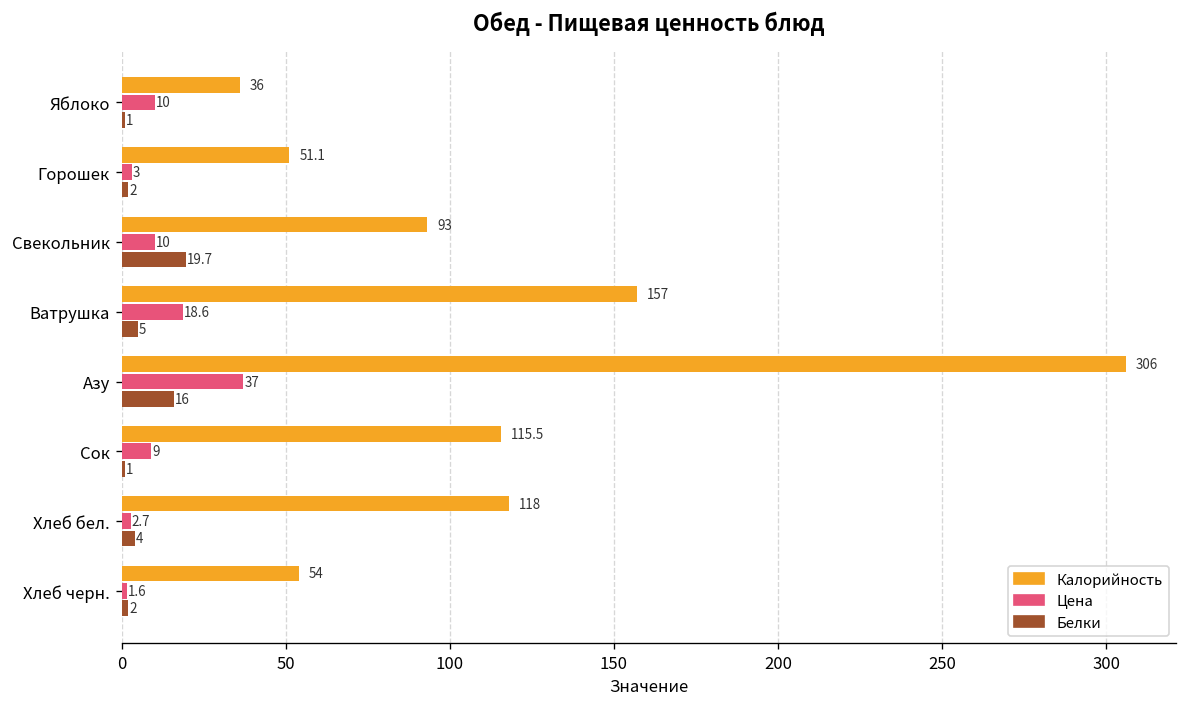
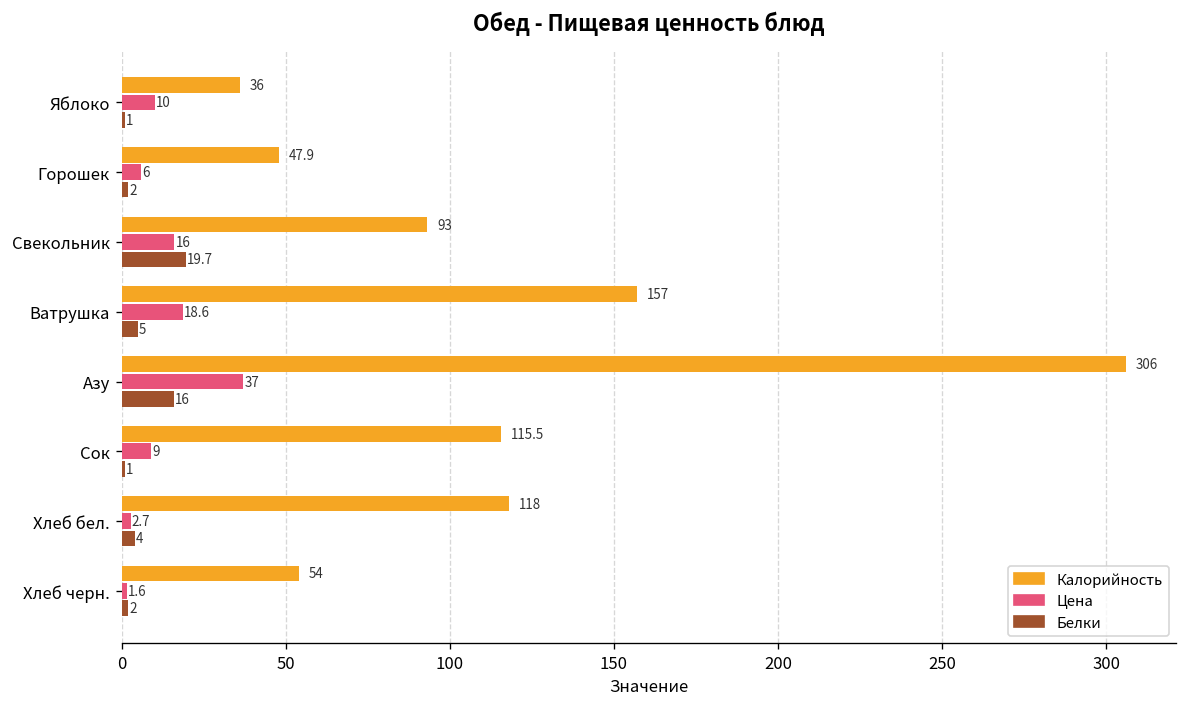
Калорийность, Горошек: 51.1 -> 47.9
Цена, Горошек: 3 -> 6
Цена, Свекольник: 10 -> 16
